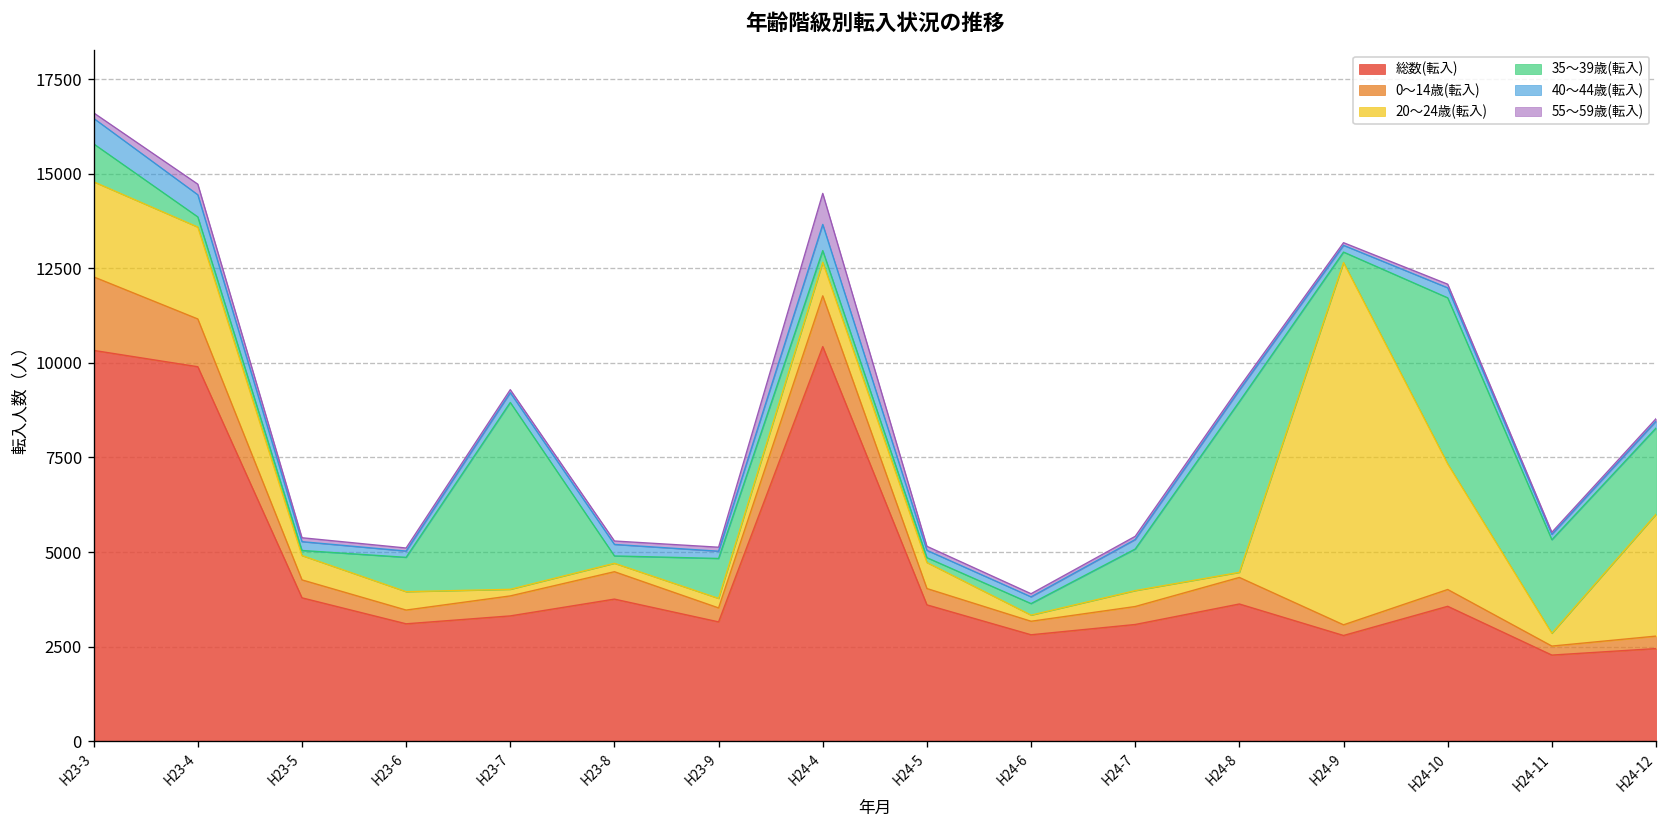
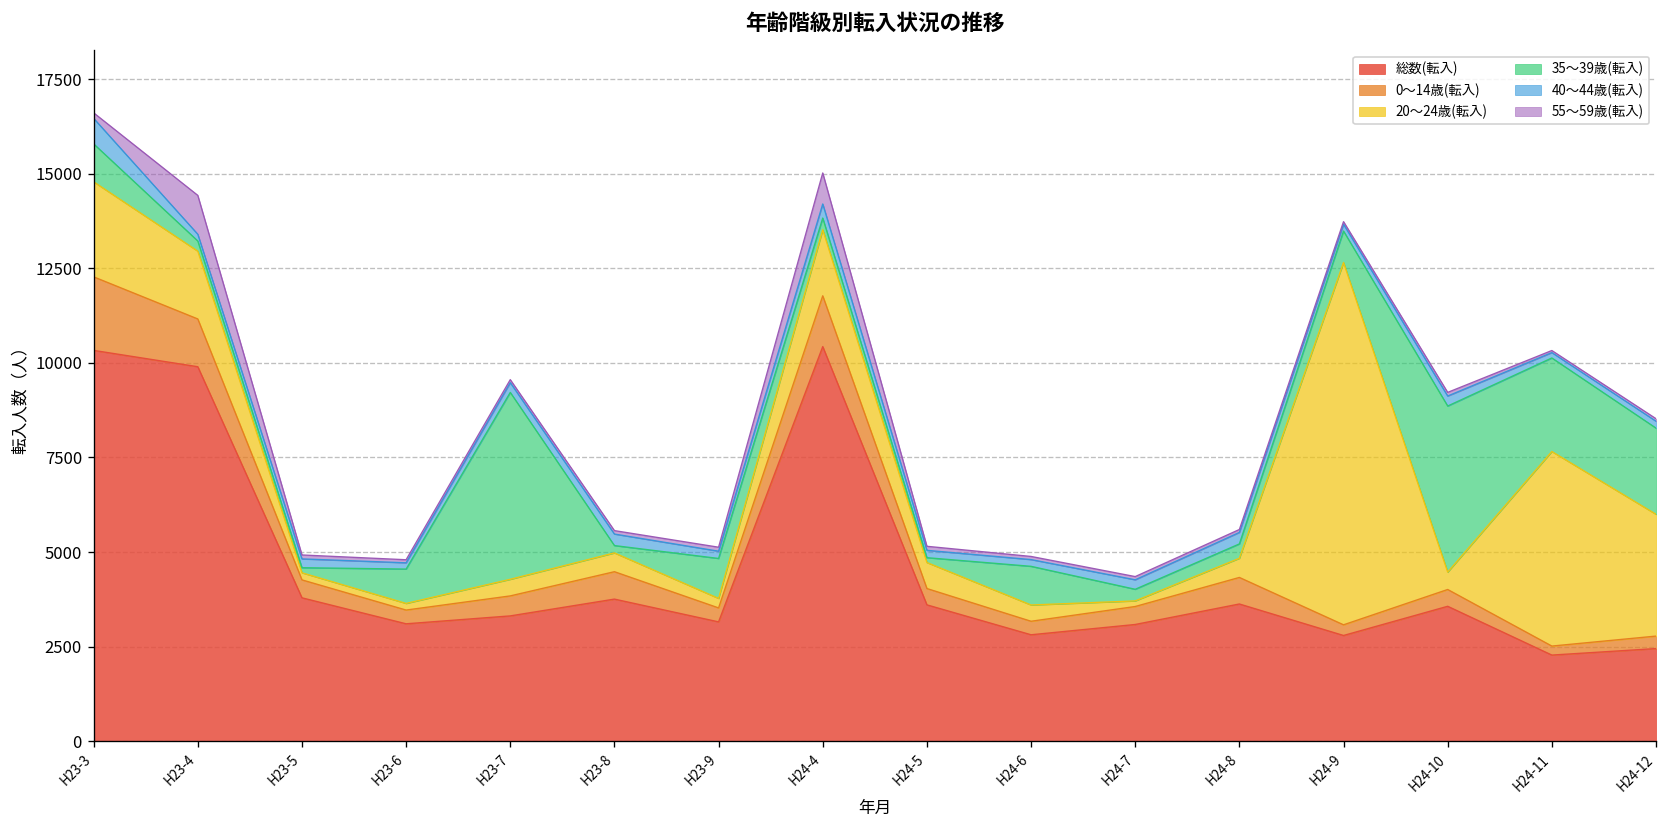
20～24歳(転入), H23-4: 2400 -> 1800
40～44歳(転入), H23-4: 600 -> 200
55～59歳(転入), H23-4: 300 -> 1000
20～24歳(転入), H23-5: 600 -> 200
20～24歳(転入), H23-6: 500 -> 200
20～24歳(転入), H23-7: 200 -> 400
20～24歳(転入), H23-8: 200 -> 500
20～24歳(転入), H24-4: 900 -> 1700
40～44歳(転入), H24-4: 700 -> 400
20～24歳(転入), H24-6: 200 -> 400
35～39歳(転入), H24-6: 300 -> 1000
20～24歳(転入), H24-7: 400 -> 100
35～39歳(転入), H24-7: 1100 -> 300
20～24歳(転入), H24-8: 100 -> 500
35～39歳(転入), H24-8: 4500 -> 400
35～39歳(転入), H24-9: 300 -> 800
20～24歳(転入), H24-10: 3300 -> 500
20～24歳(転入), H24-11: 300 -> 5100
